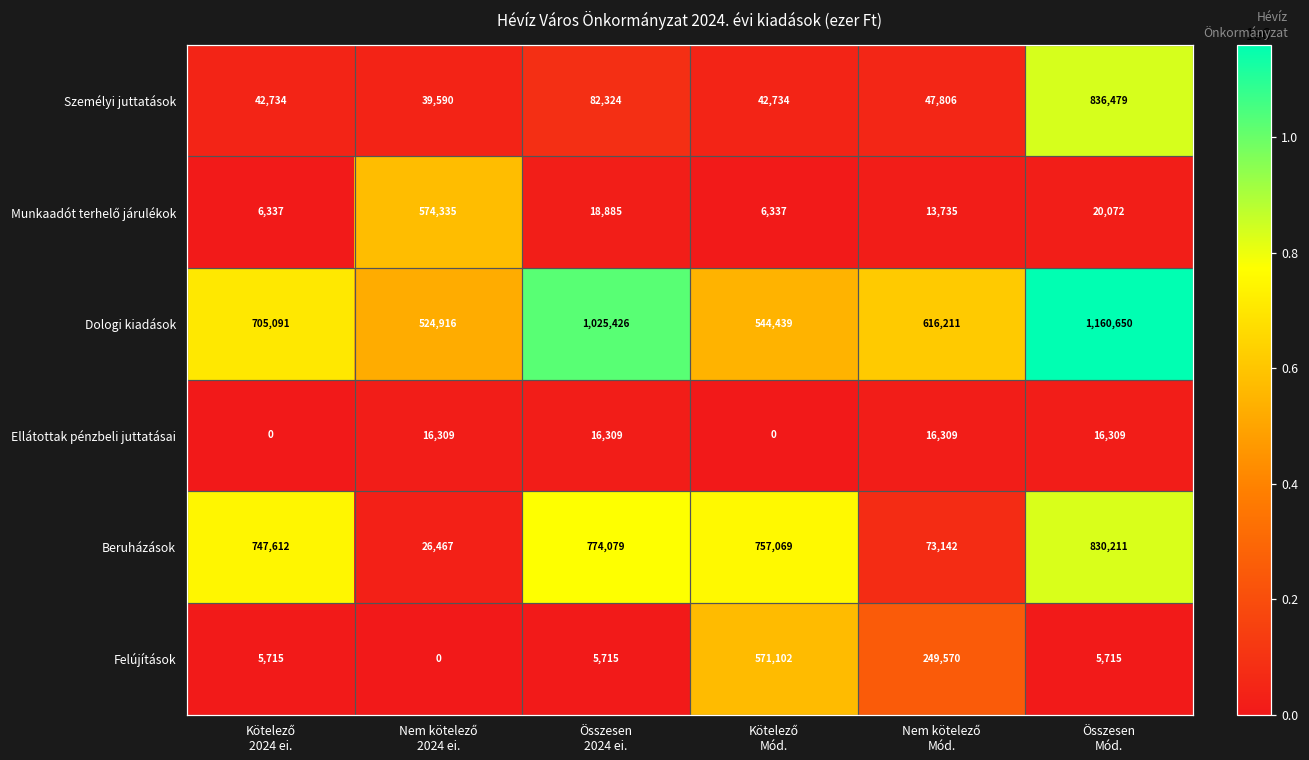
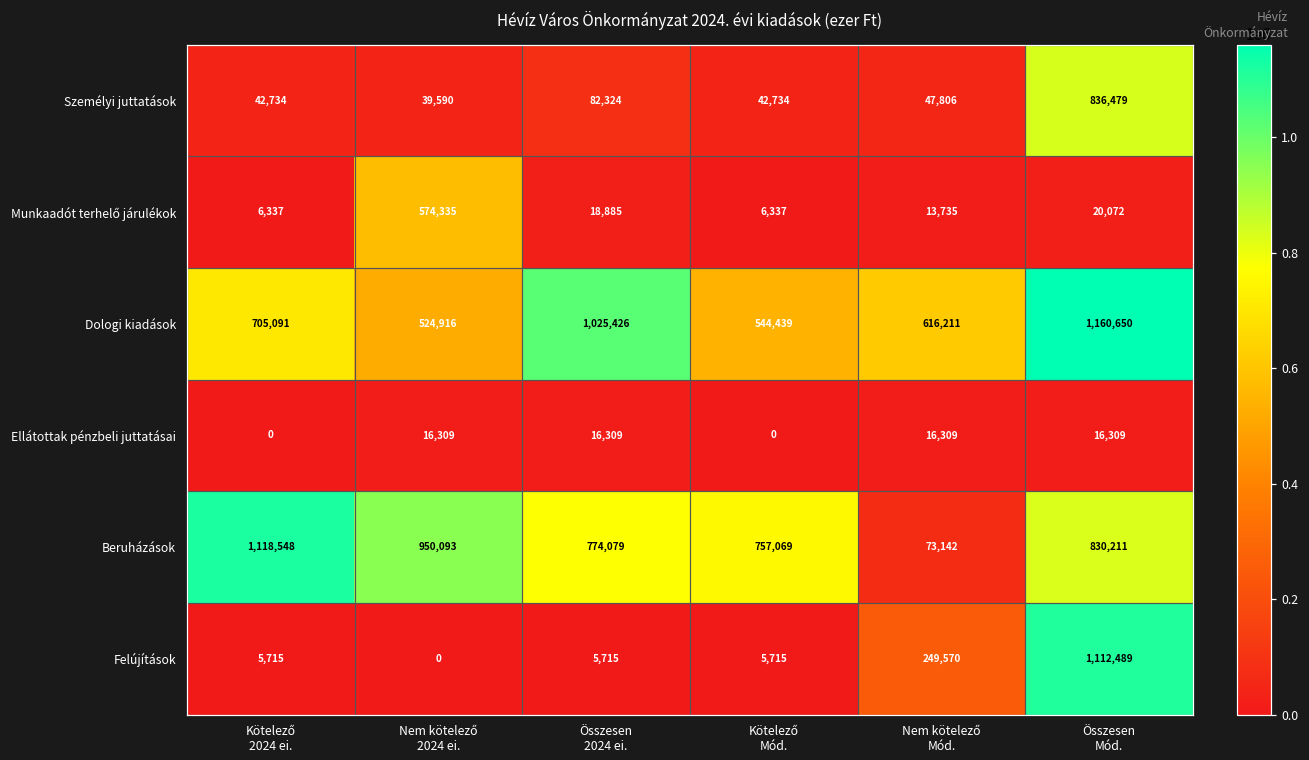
Beruházások, Kötelező 2024 ei.: 747,612 -> 1,118,548
Beruházások, Nem kötelező 2024 ei.: 26,467 -> 950,093
Felújítások, Kötelező Mód.: 571,102 -> 5,715
Felújítások, Összesen Mód.: 5,715 -> 1,112,489
